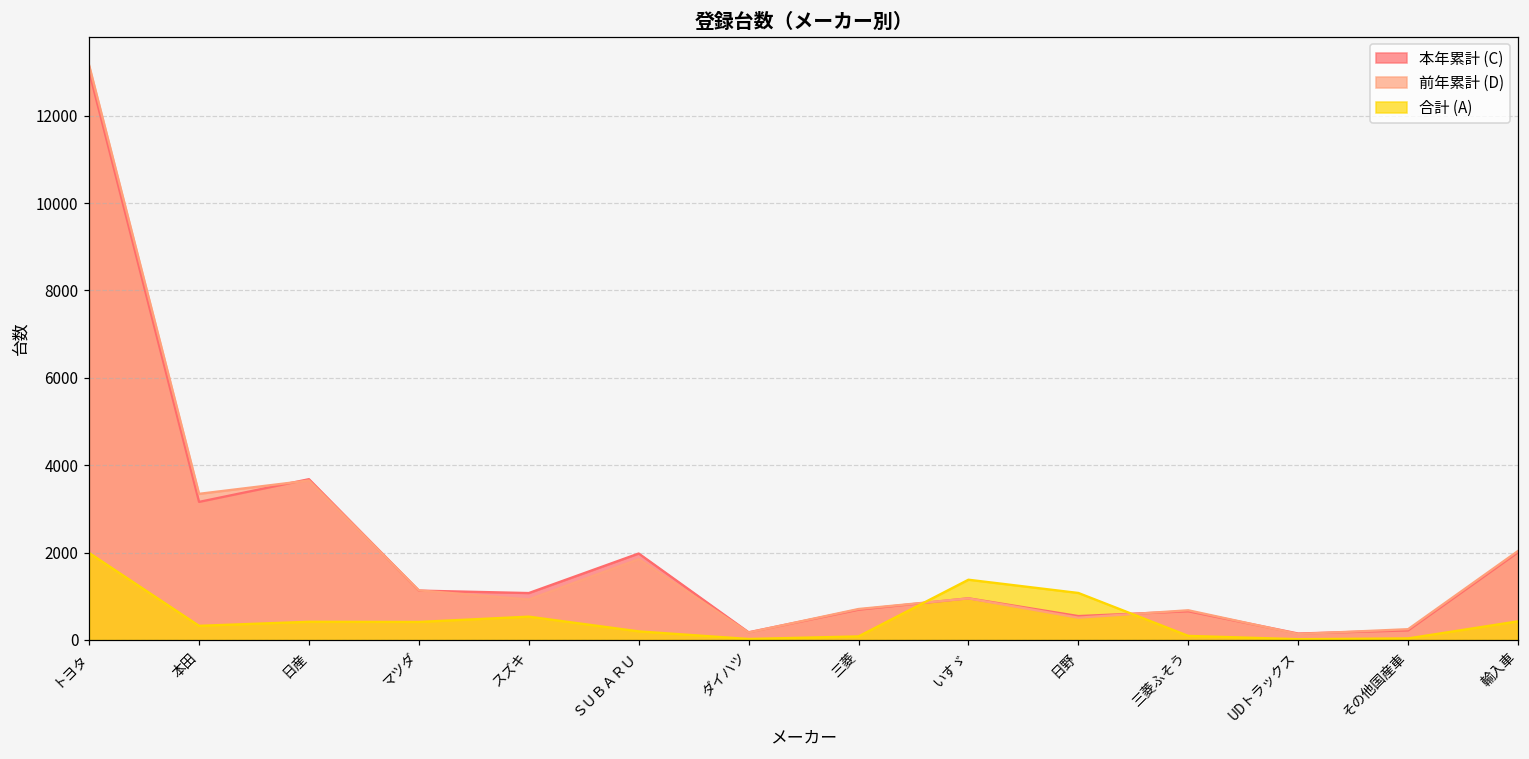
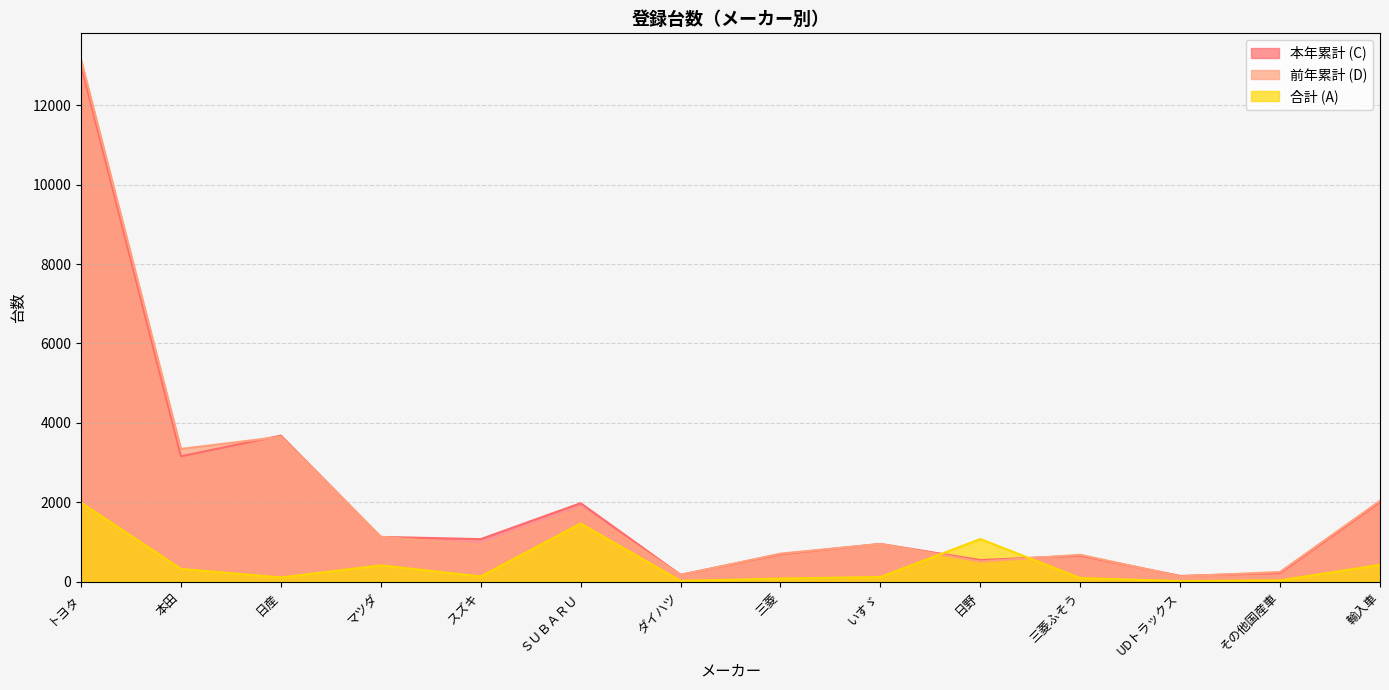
合計 (A), 日産: 400 -> 100
合計 (A), スズキ: 500 -> 100
合計 (A), ＳＵＢＡＲＵ: 200 -> 1500
合計 (A), いすゞ: 1400 -> 100
